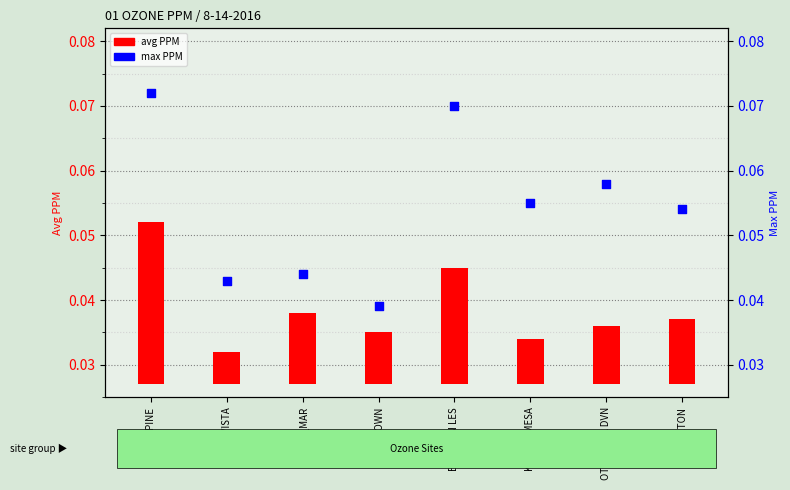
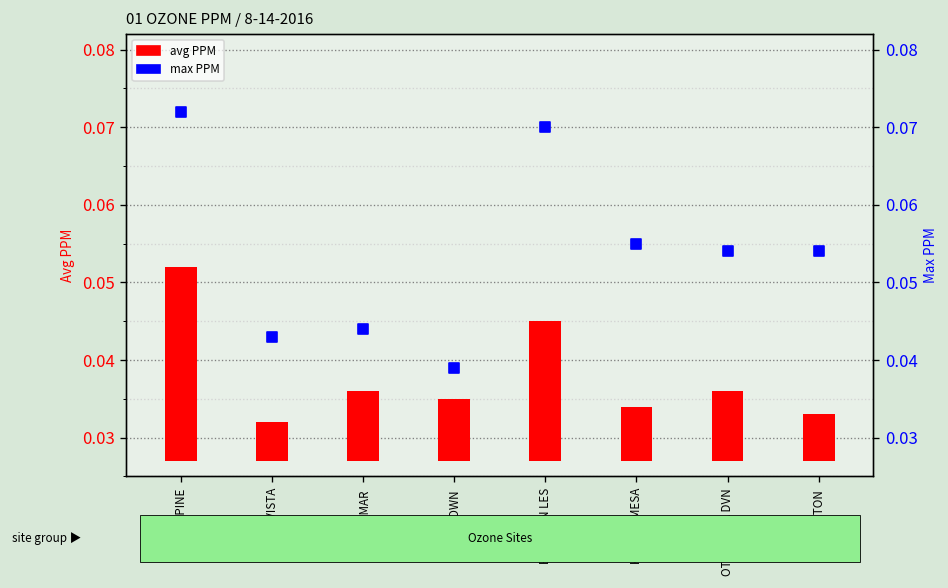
avg PPM, DEL_MAR: 0.038 -> 0.036
avg PPM, PENDLETON: 0.037 -> 0.033
max PPM, OTAY MESA DVN: 0.058 -> 0.054
